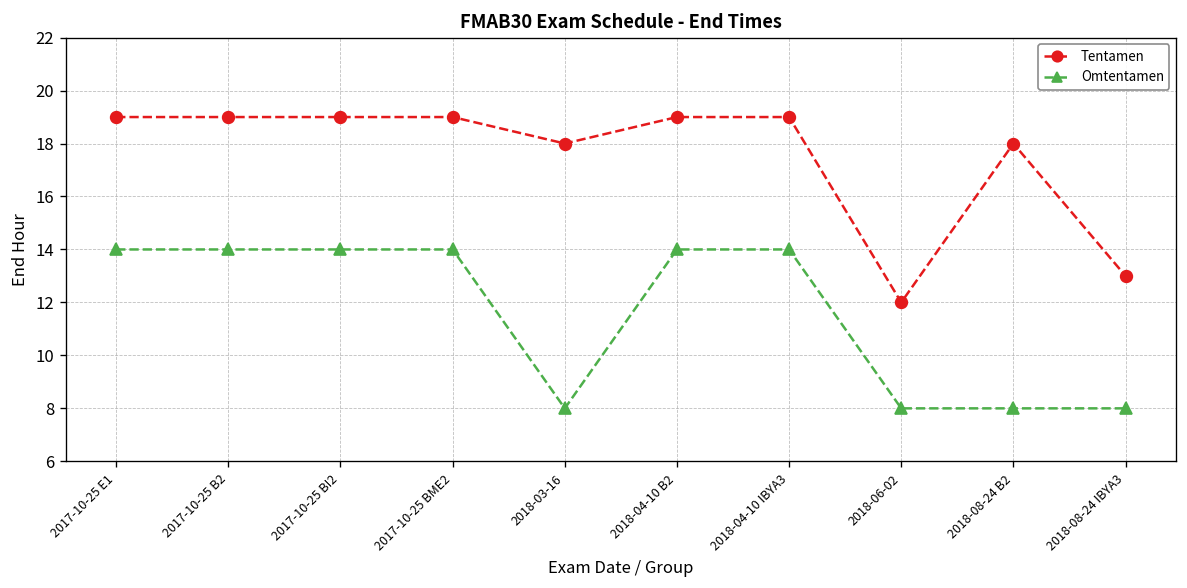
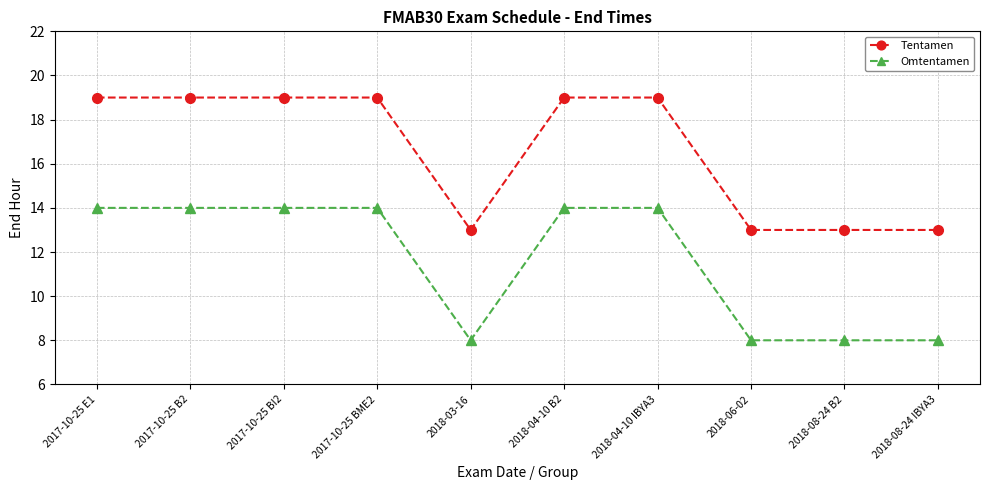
Tentamen, 2018-03-16: 18 -> 13
Tentamen, 2018-06-02: 12 -> 13
Tentamen, 2018-08-24 B2: 18 -> 13
